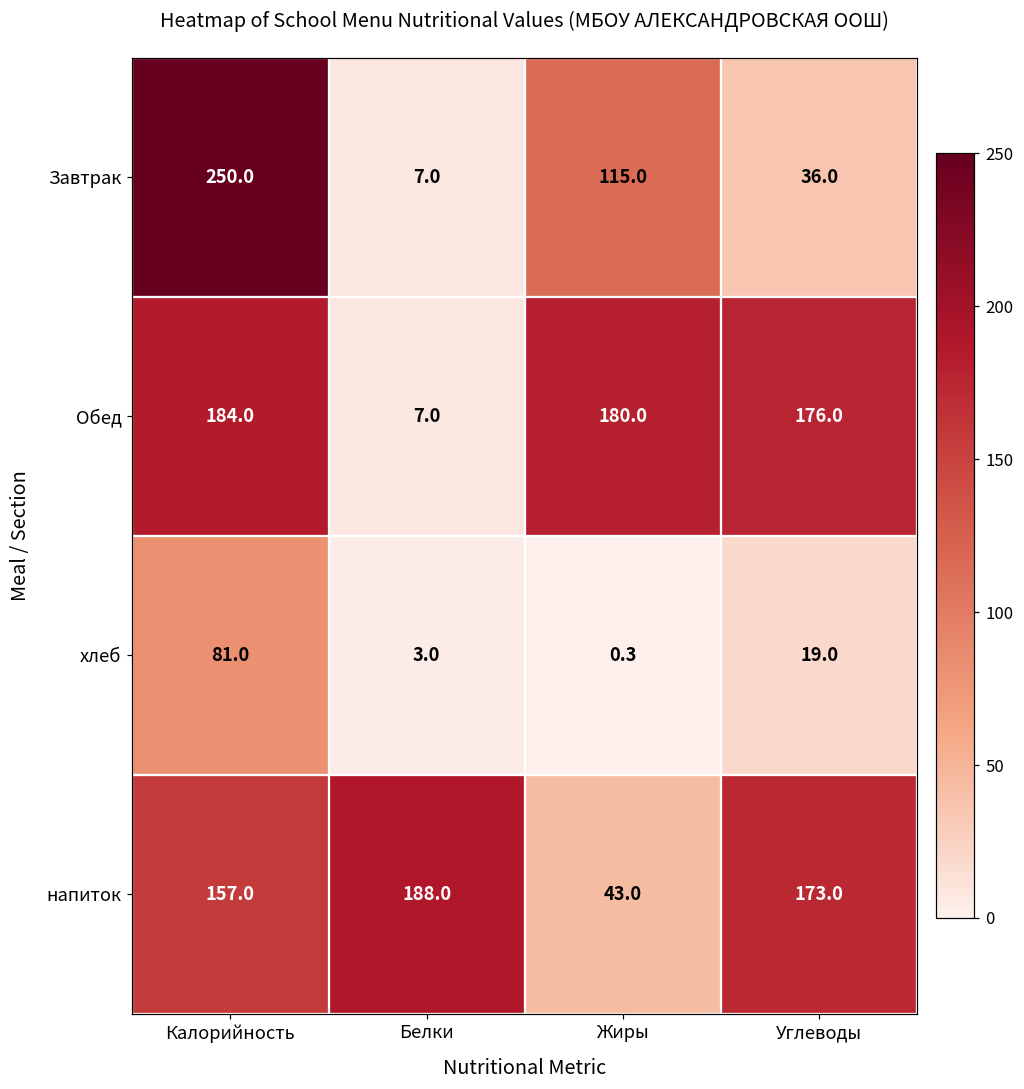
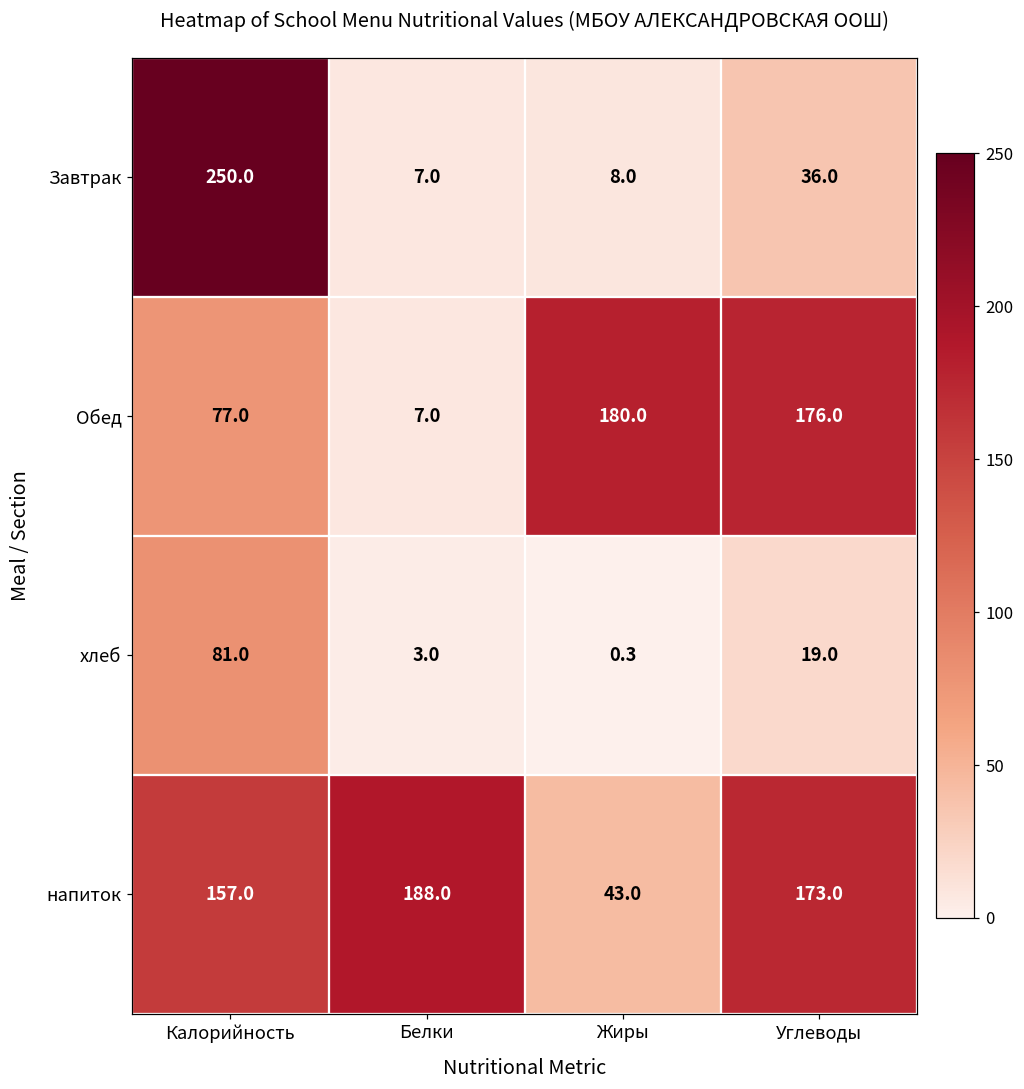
Завтрак, Жиры: 115.0 -> 8.0
Обед, Калорийность: 184.0 -> 77.0
